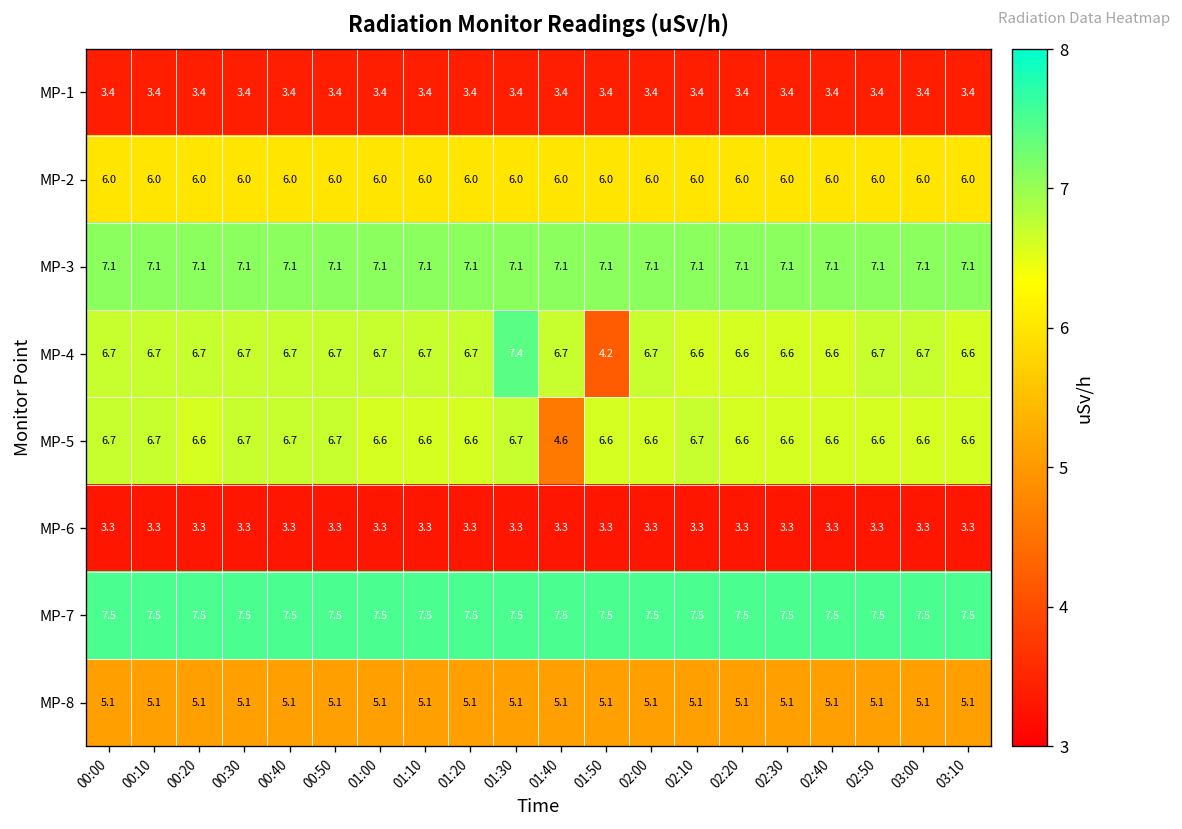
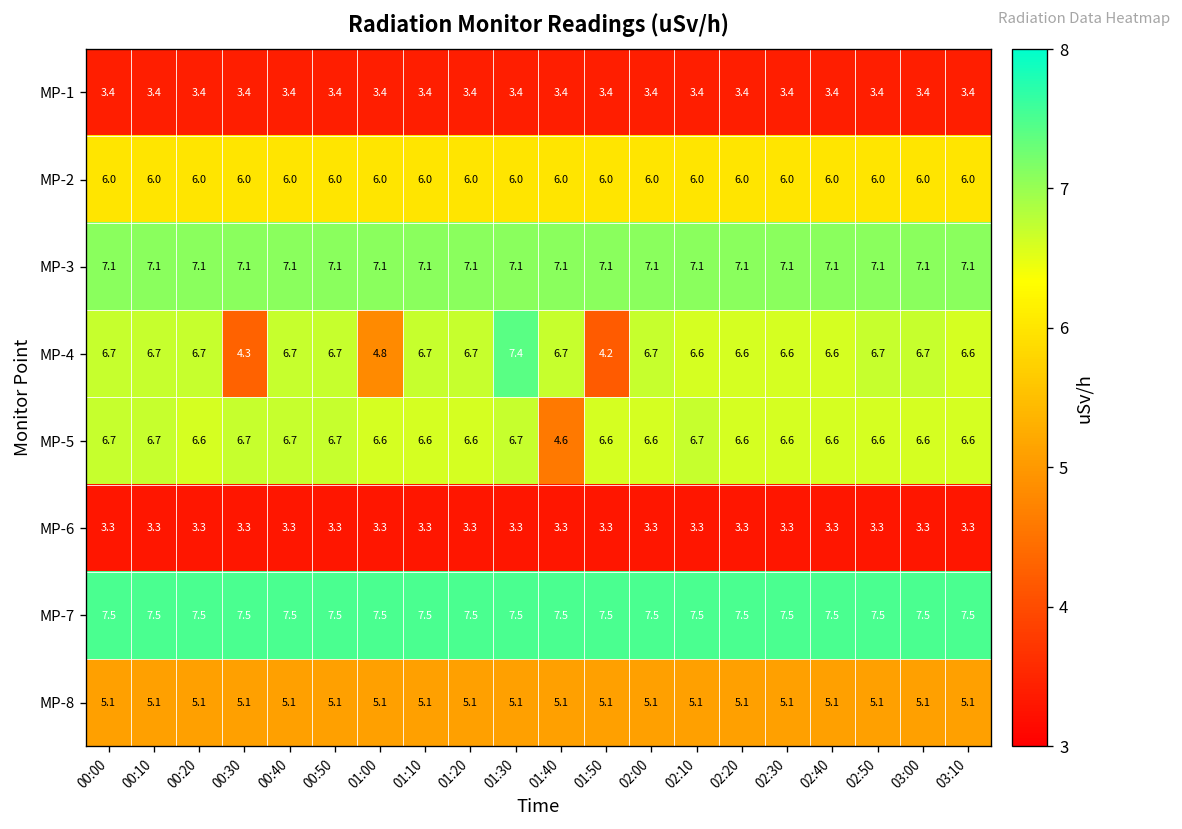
MP-4, 00:30: 6.7 -> 4.3
MP-4, 01:00: 6.7 -> 4.8
